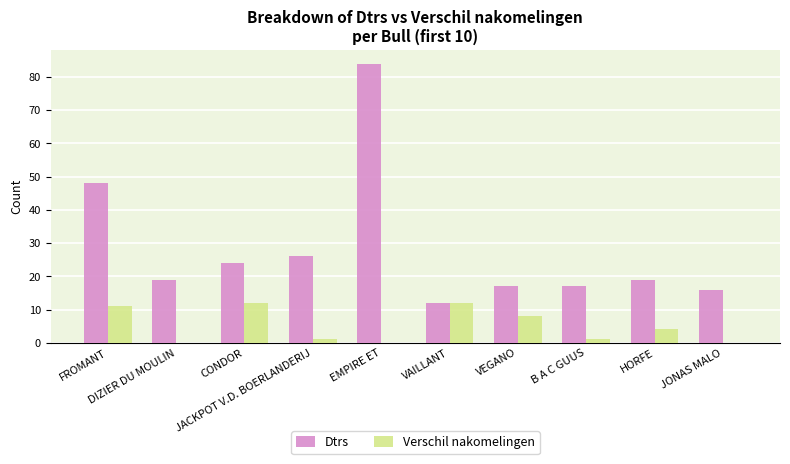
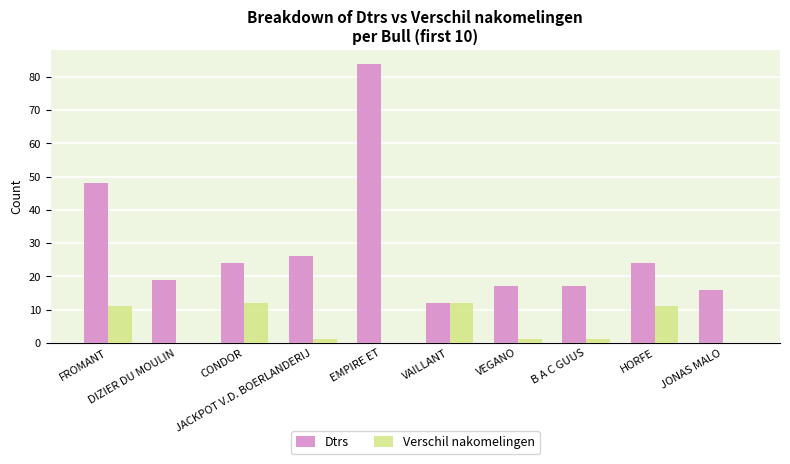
Verschil nakomelingen, VEGANO: 8 -> 1
Dtrs, HORFE: 19 -> 24
Verschil nakomelingen, HORFE: 4 -> 11
